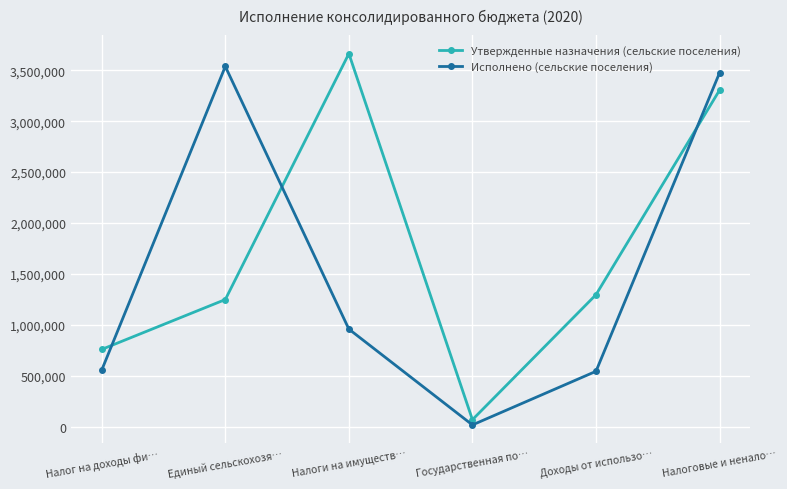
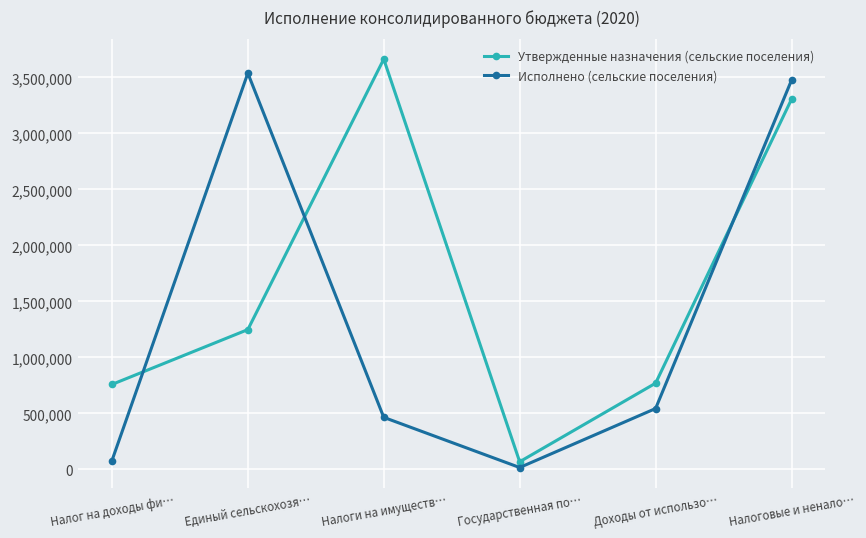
Исполнено (сельские поселения), Налог на доходы фи…: 560,000 -> 80,000
Исполнено (сельские поселения), Налоги на имуществ…: 960,000 -> 460,000
Утвержденные назначения (сельские поселения), Доходы от использо…: 1,300,000 -> 770,000
